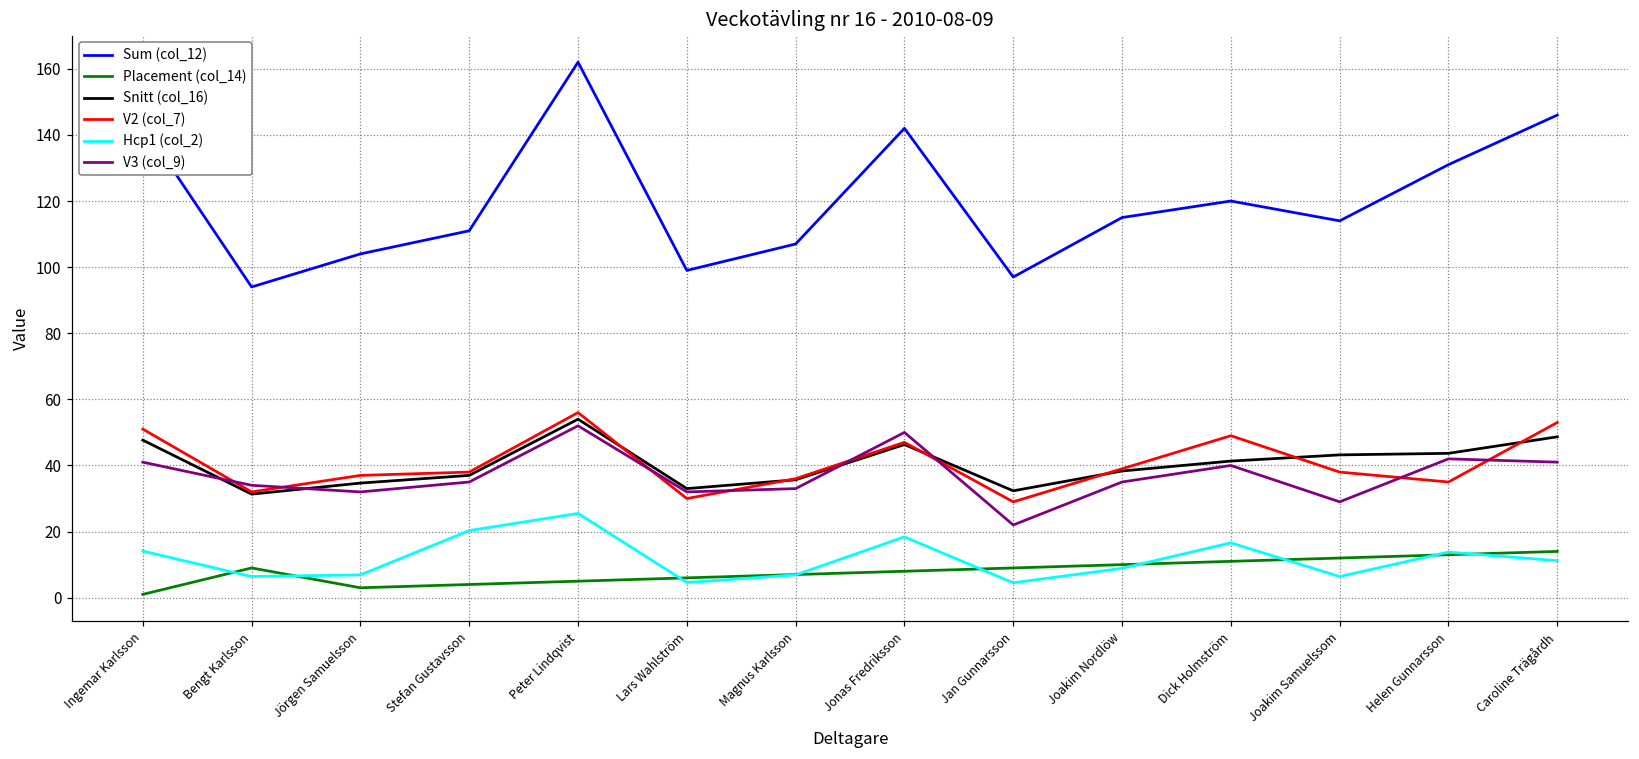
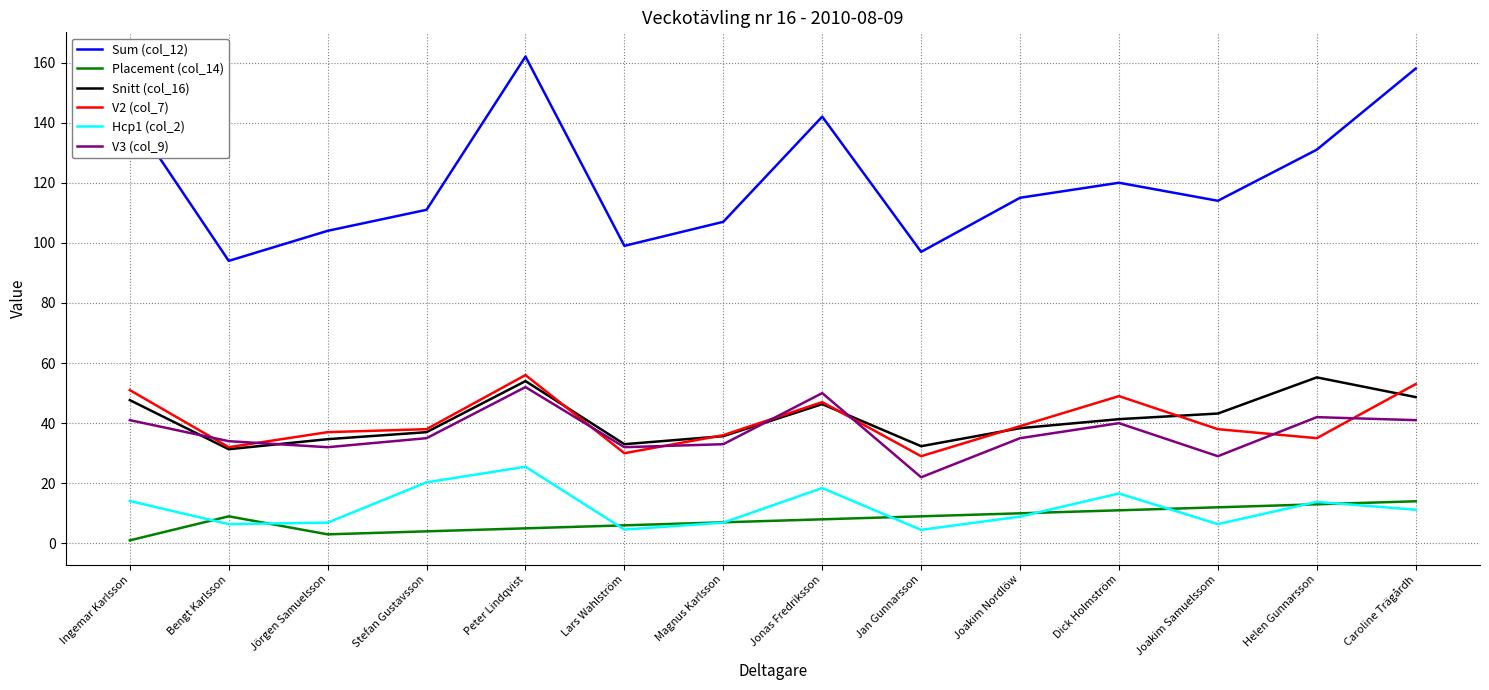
Snitt (col_16), Helen Gunnarsson: 44 -> 55
Sum (col_12), Caroline Trägårdh: 146 -> 158
